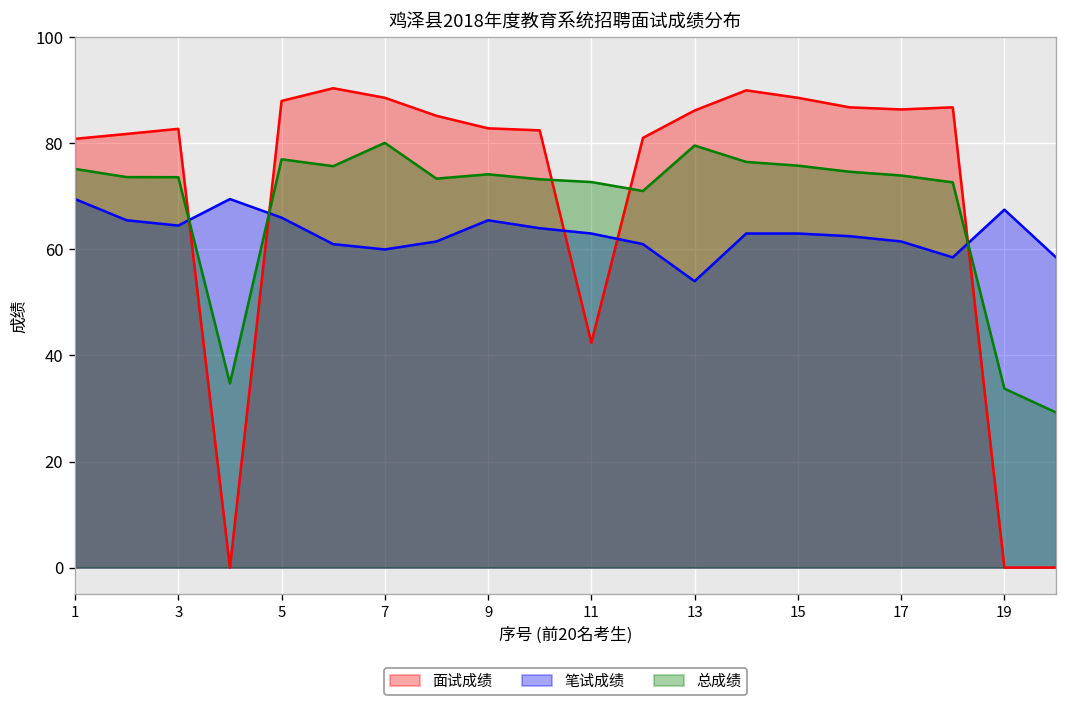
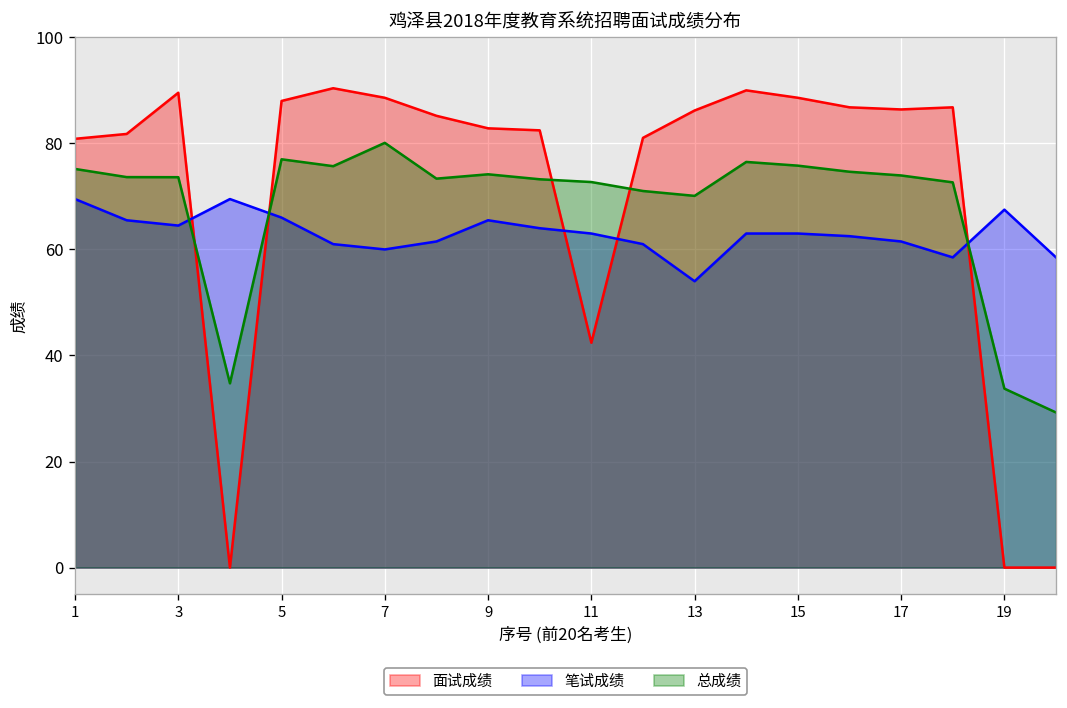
面试成绩, 3: 83 -> 90
总成绩, 13: 80 -> 70
